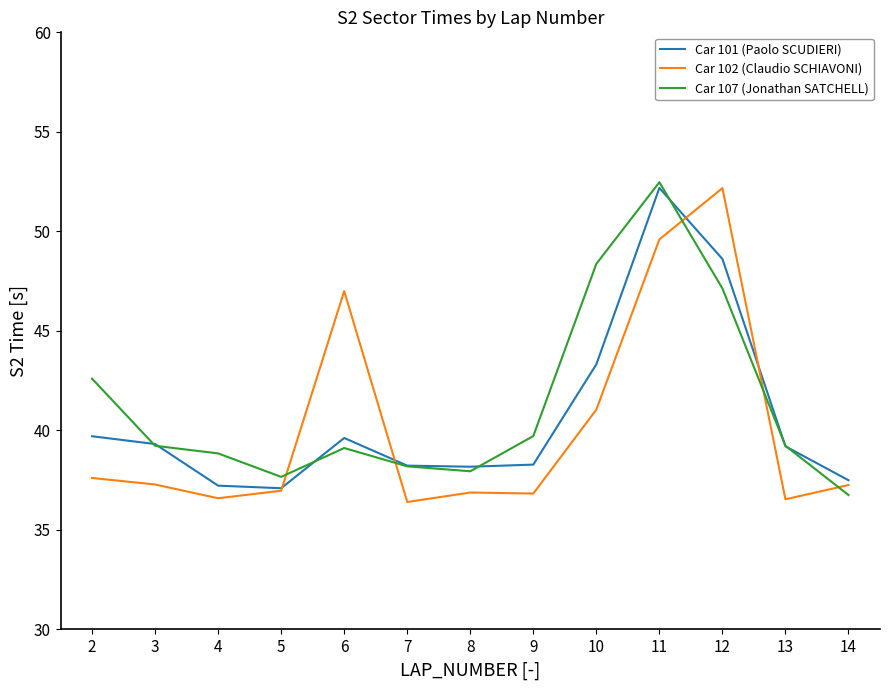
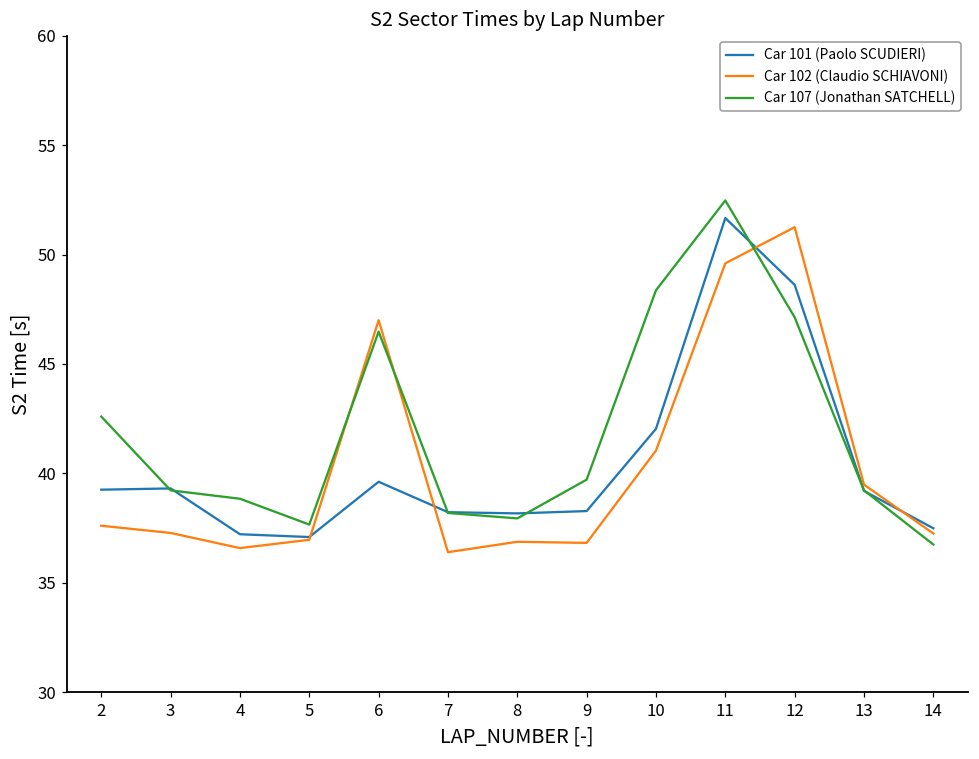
Car 101 (Paolo SCUDIERI), 2: 39.7 -> 39.3
Car 107 (Jonathan SATCHELL), 6: 39.1 -> 46.5
Car 101 (Paolo SCUDIERI), 10: 43.3 -> 42.0
Car 101 (Paolo SCUDIERI), 11: 52.2 -> 51.7
Car 102 (Claudio SCHIAVONI), 12: 52.2 -> 51.2
Car 102 (Claudio SCHIAVONI), 13: 36.5 -> 39.5
